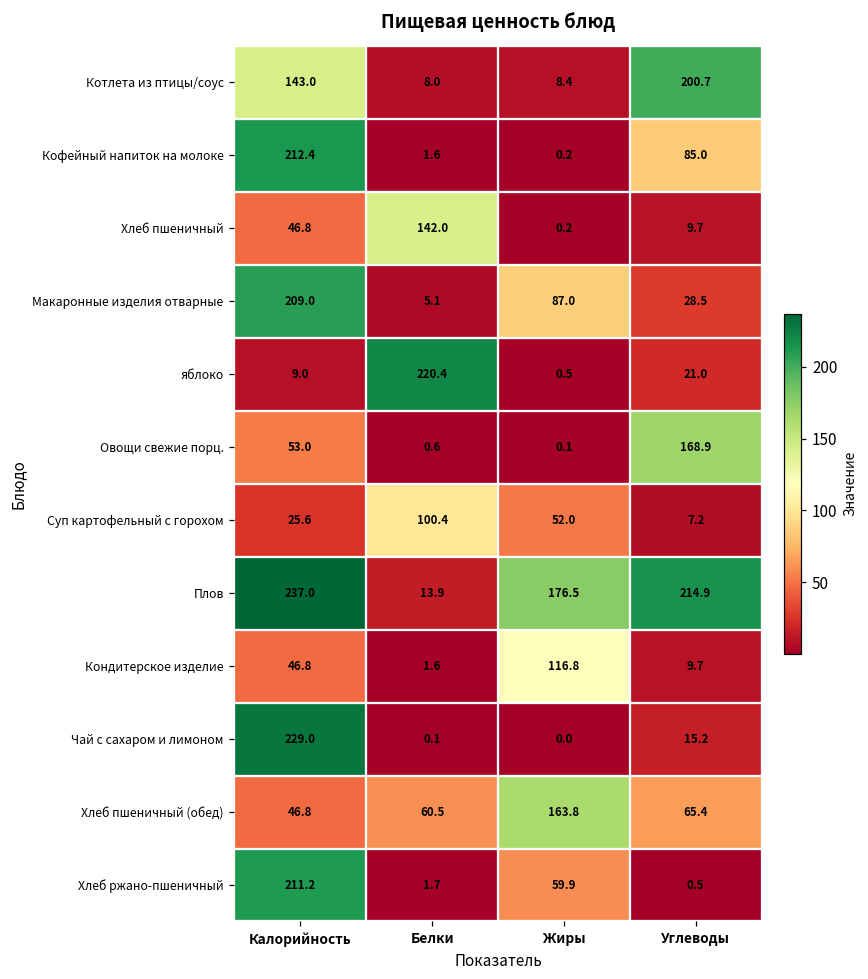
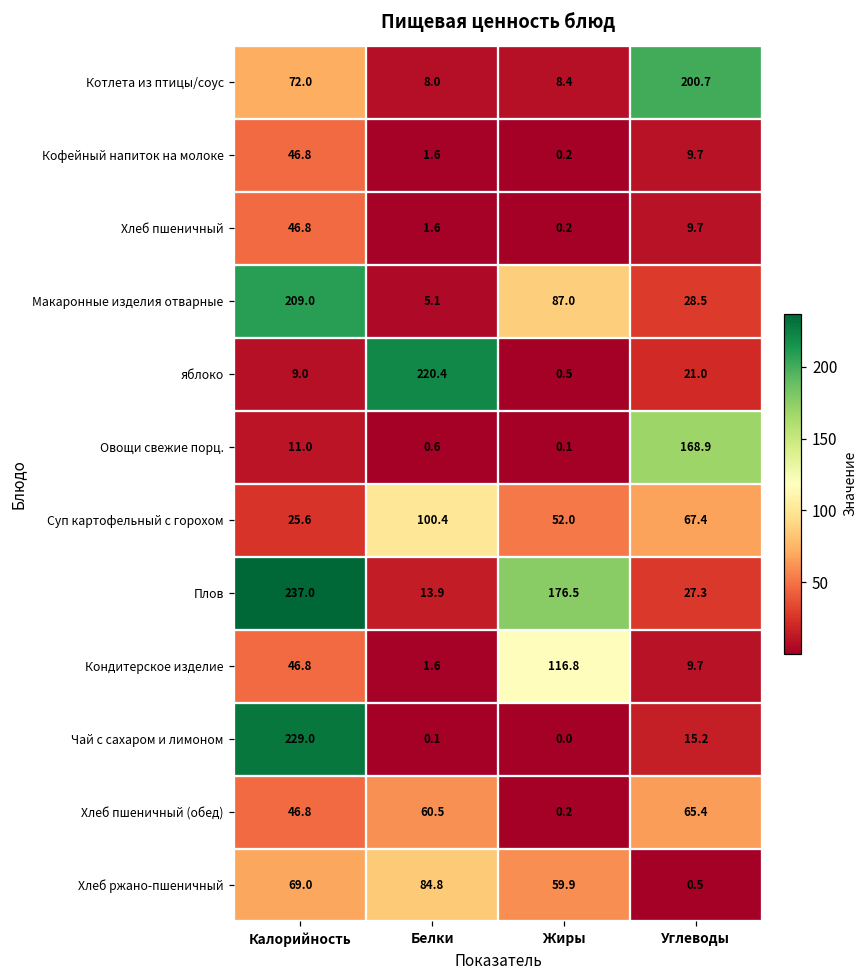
Котлета из птицы/соус, Калорийность: 143.0 -> 72.0
Кофейный напиток на молоке, Калорийность: 212.4 -> 46.8
Кофейный напиток на молоке, Углеводы: 85.0 -> 9.7
Хлеб пшеничный, Белки: 142.0 -> 1.6
Овощи свежие порц., Калорийность: 53.0 -> 11.0
Суп картофельный с горохом, Углеводы: 7.2 -> 67.4
Плов, Углеводы: 214.9 -> 27.3
Хлеб пшеничный (обед), Жиры: 163.8 -> 0.2
Хлеб ржано-пшеничный, Калорийность: 211.2 -> 69.0
Хлеб ржано-пшеничный, Белки: 1.7 -> 84.8
